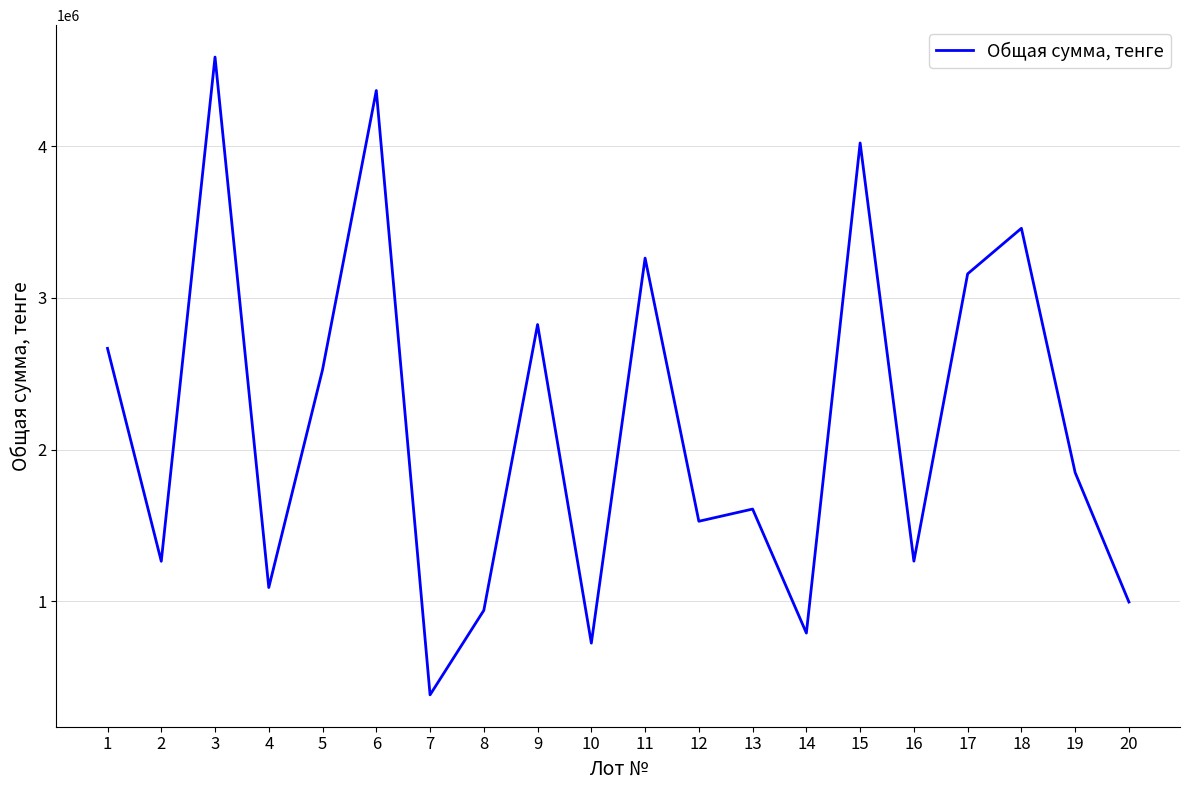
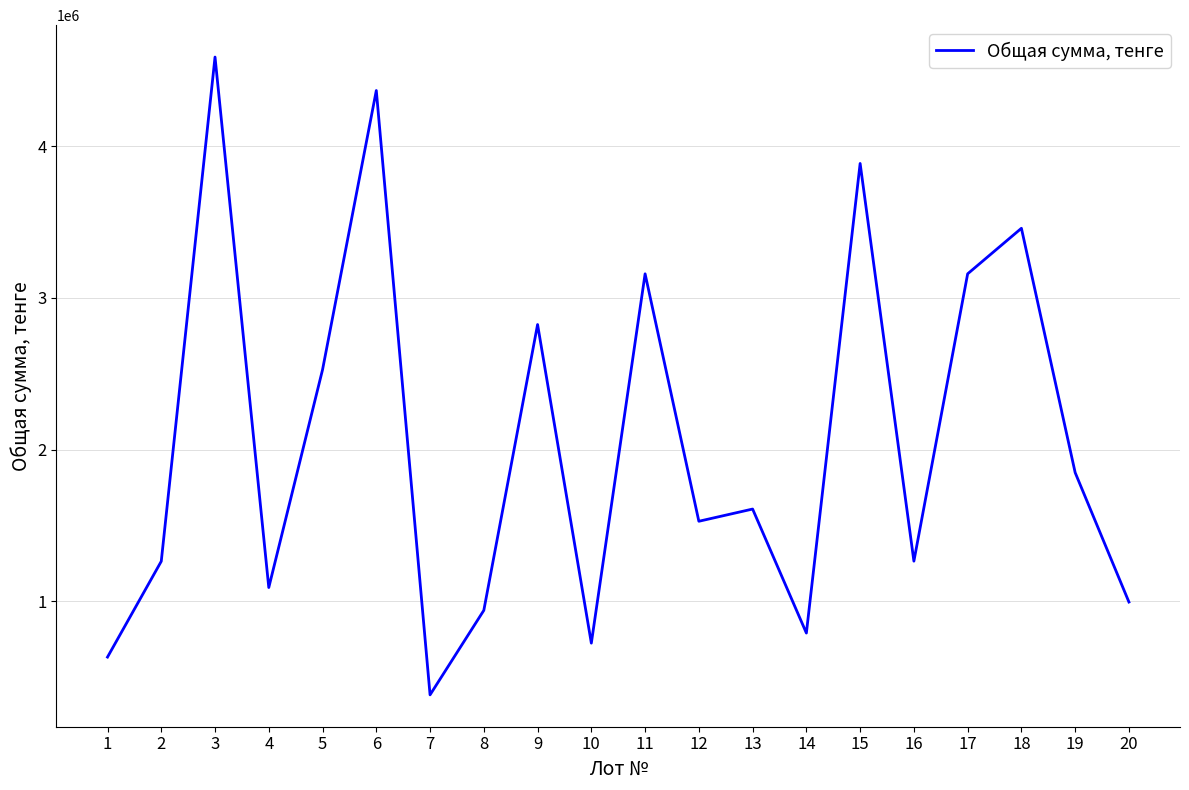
1: 2670000 -> 630000
11: 3260000 -> 3160000
15: 4020000 -> 3890000
